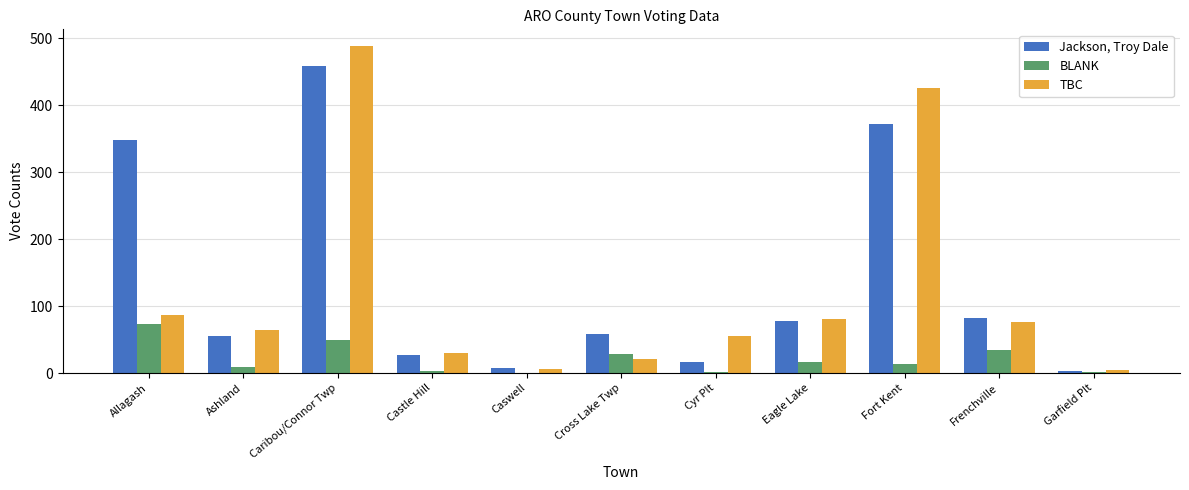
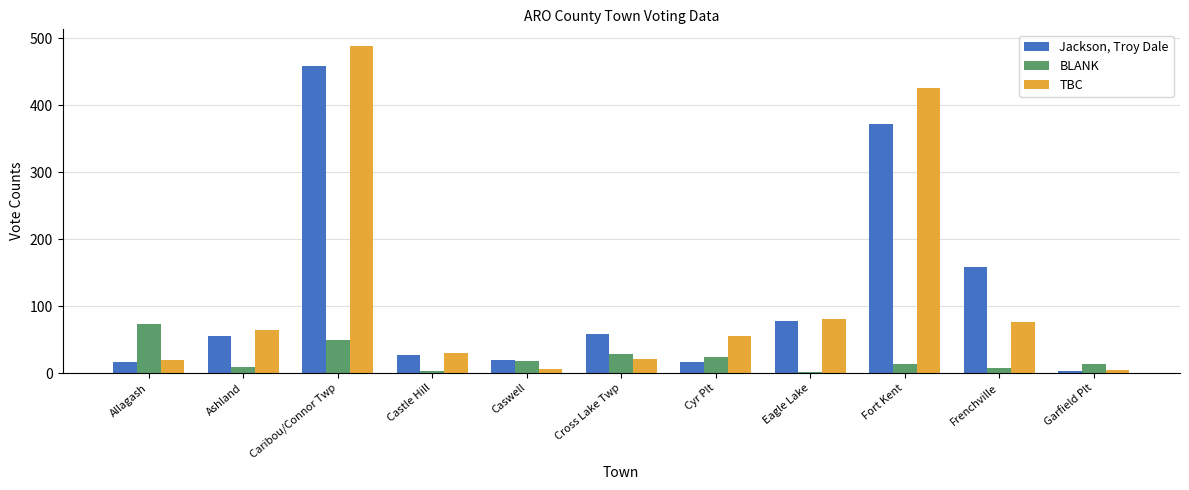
Jackson, Troy Dale, Allagash: 350 -> 20
TBC, Allagash: 90 -> 20
Jackson, Troy Dale, Caswell: 10 -> 20
BLANK, Caswell: 0 -> 20
BLANK, Cyr Plt: 0 -> 20
BLANK, Eagle Lake: 20 -> 0
Jackson, Troy Dale, Frenchville: 80 -> 160
BLANK, Frenchville: 30 -> 10
BLANK, Garfield Plt: 0 -> 10
